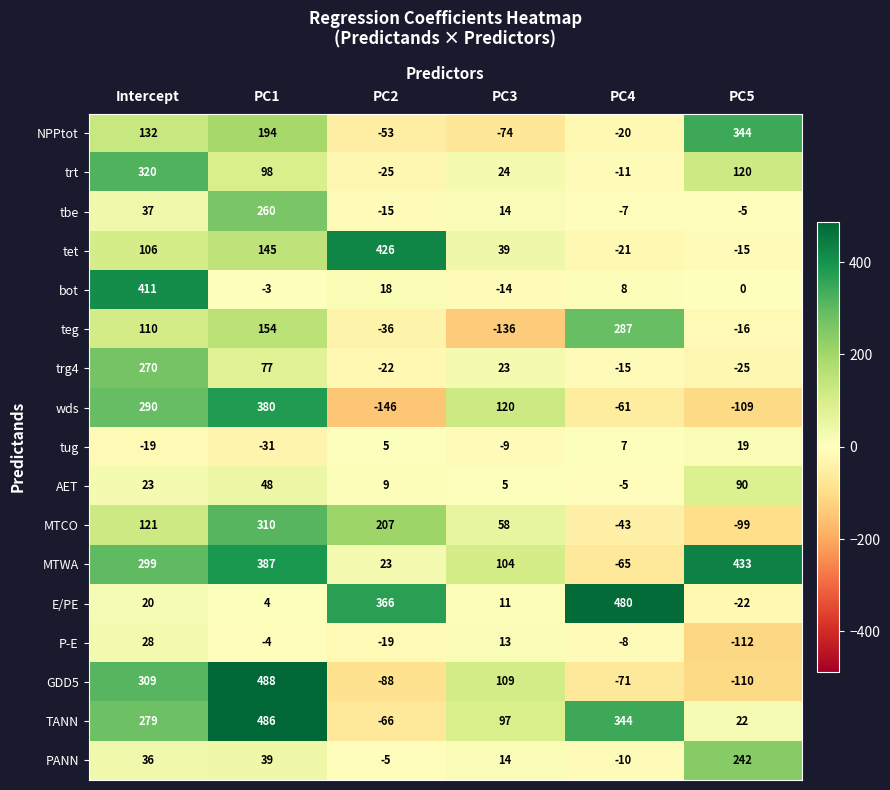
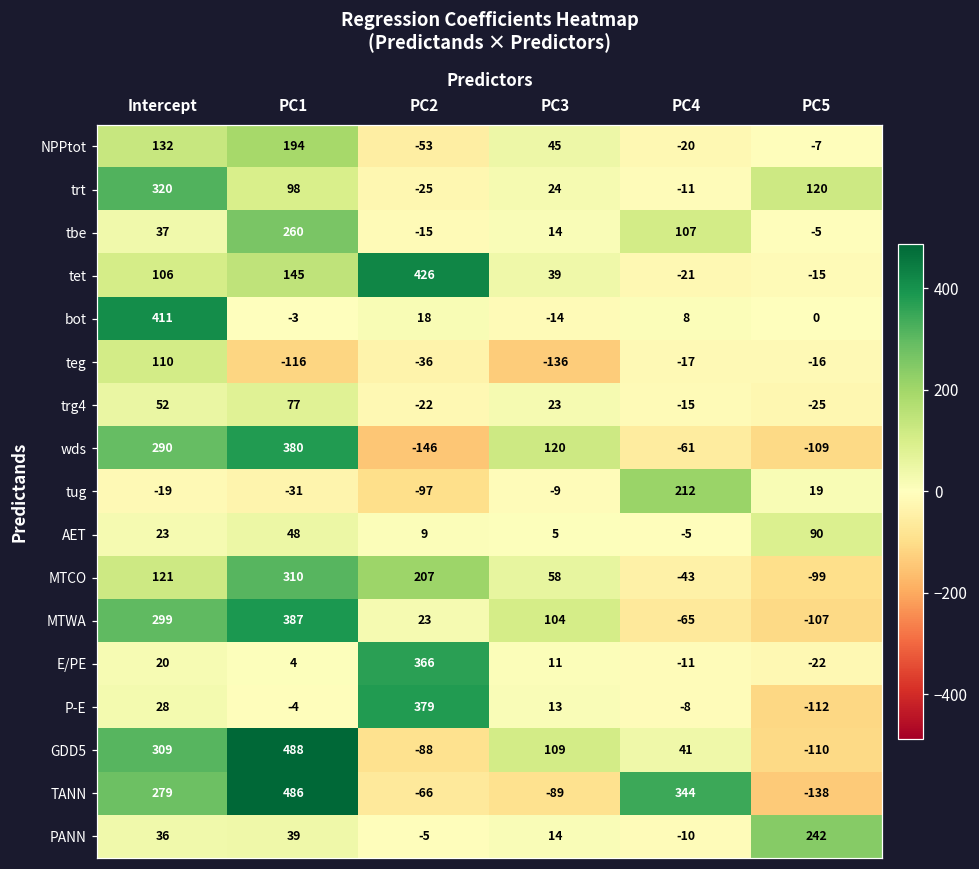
NPPtot, PC3: -74 -> 45
NPPtot, PC5: 344 -> -7
tbe, PC4: -7 -> 107
teg, PC1: 154 -> -116
teg, PC4: 287 -> -17
trg4, Intercept: 270 -> 52
tug, PC2: 5 -> -97
tug, PC4: 7 -> 212
MTWA, PC5: 433 -> -107
E/PE, PC4: 480 -> -11
P-E, PC2: -19 -> 379
GDD5, PC4: -71 -> 41
TANN, PC3: 97 -> -89
TANN, PC5: 22 -> -138
